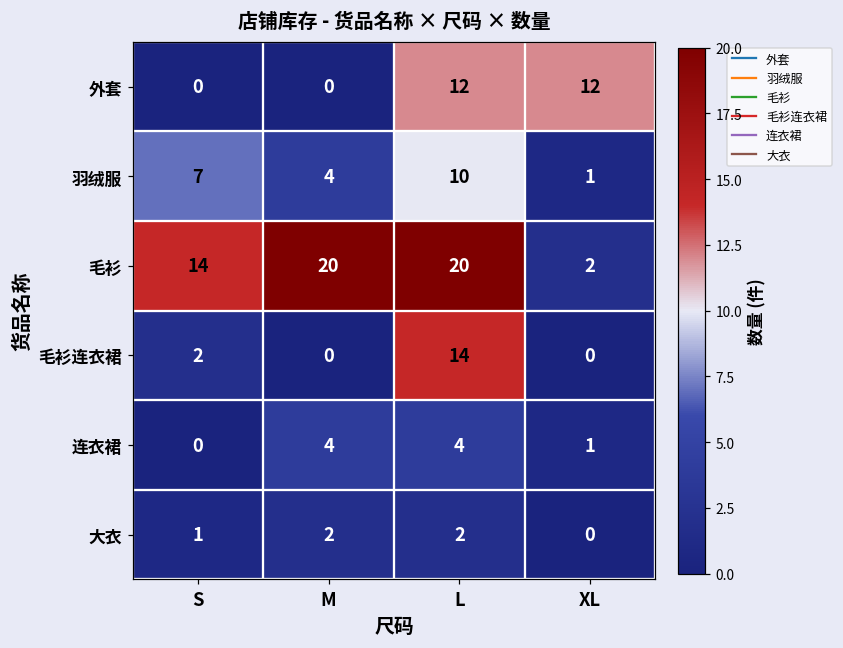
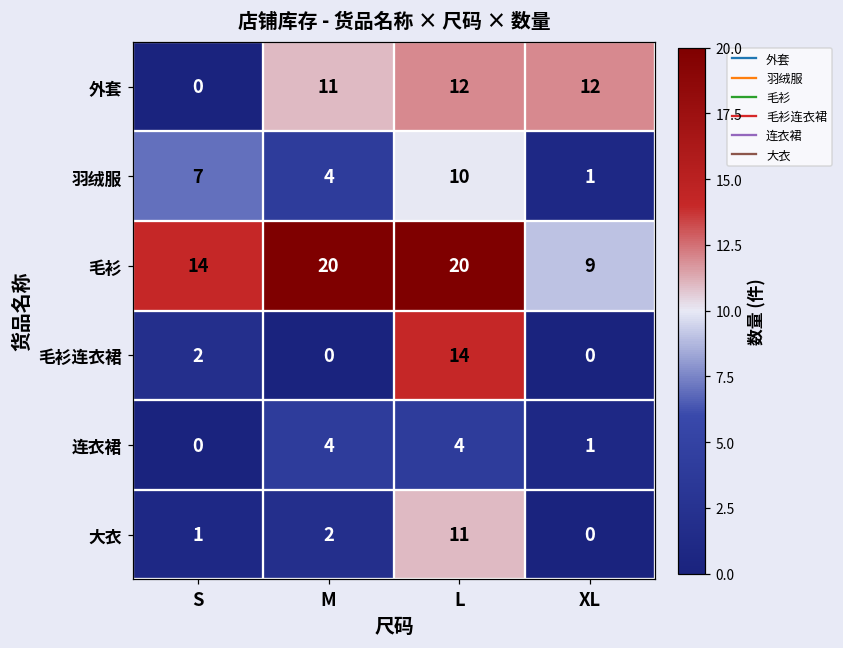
外套, M: 0 -> 11
毛衫, XL: 2 -> 9
大衣, L: 2 -> 11
